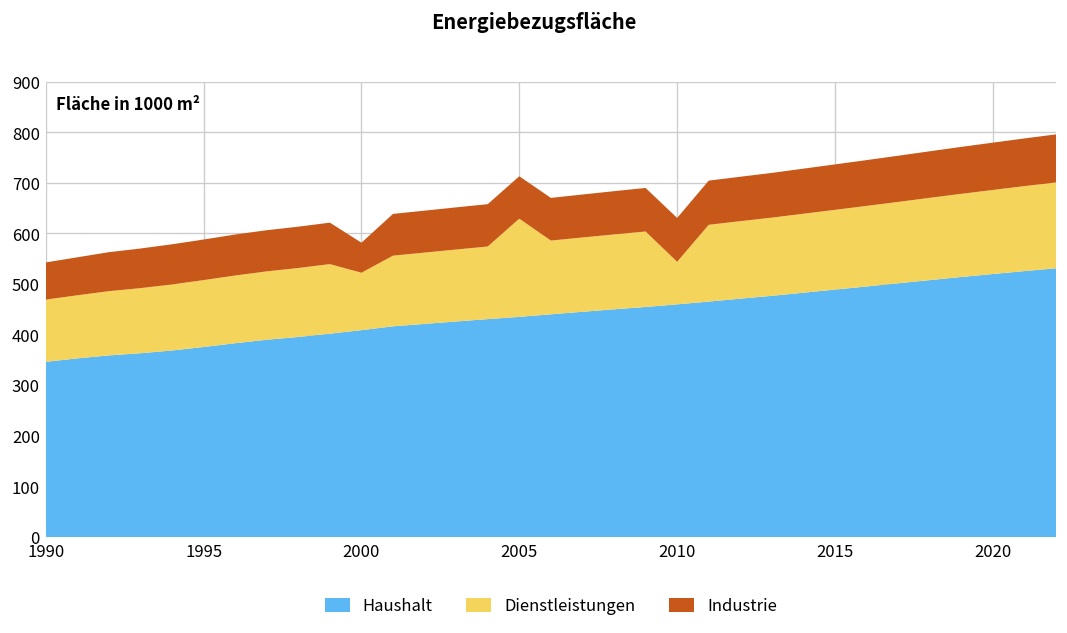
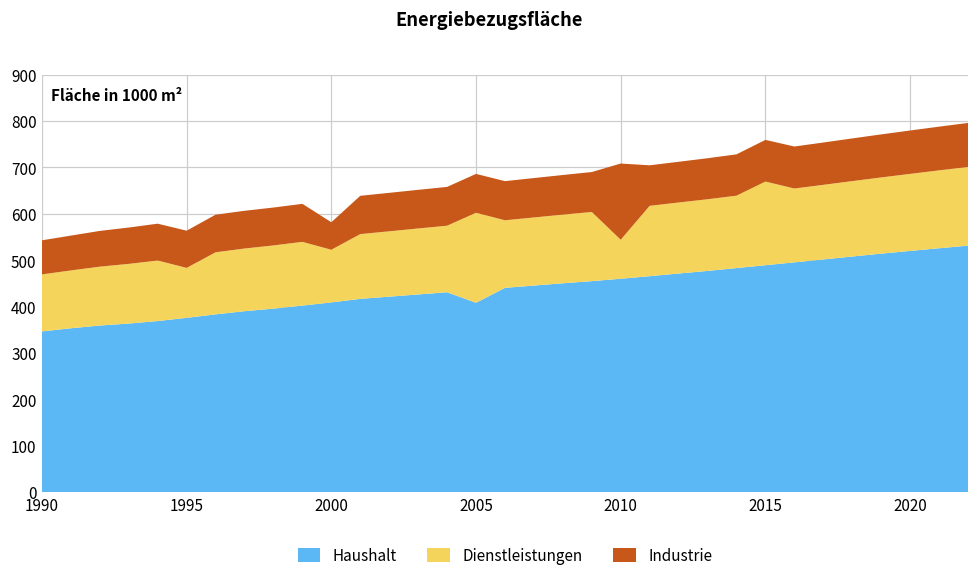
Dienstleistungen, 1995: 130 -> 110
Haushalt, 2005: 440 -> 410
Industrie, 2010: 90 -> 160
Dienstleistungen, 2015: 160 -> 180
